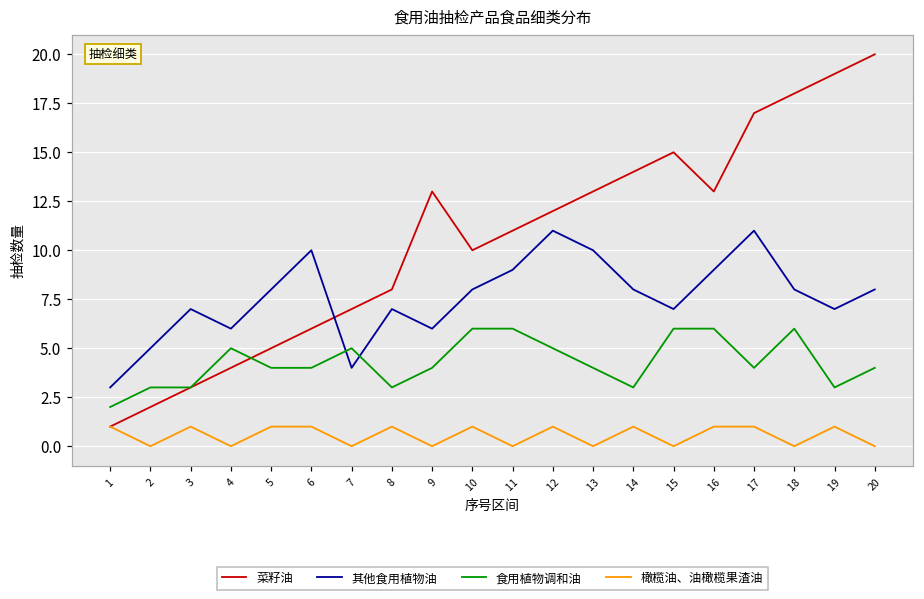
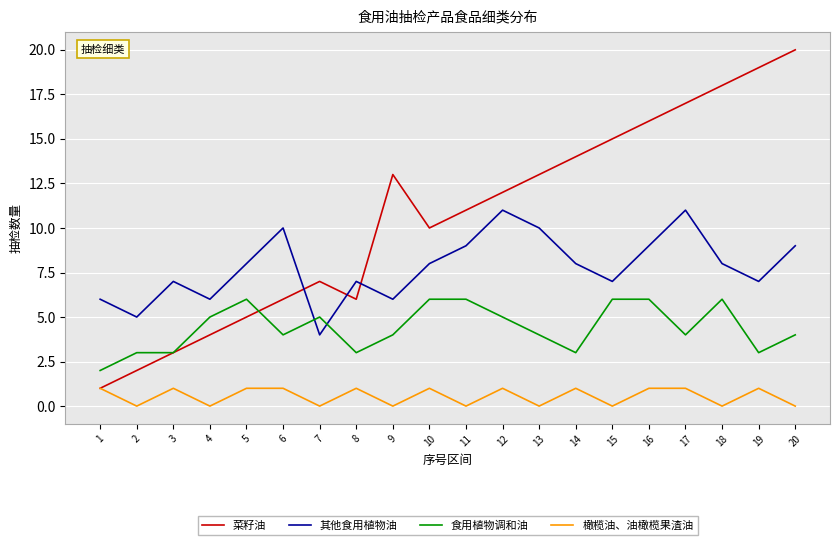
其他食用植物油, 1: 3 -> 6
食用植物调和油, 5: 4 -> 6
菜籽油, 8: 8 -> 6
菜籽油, 16: 13 -> 16
其他食用植物油, 20: 8 -> 9
